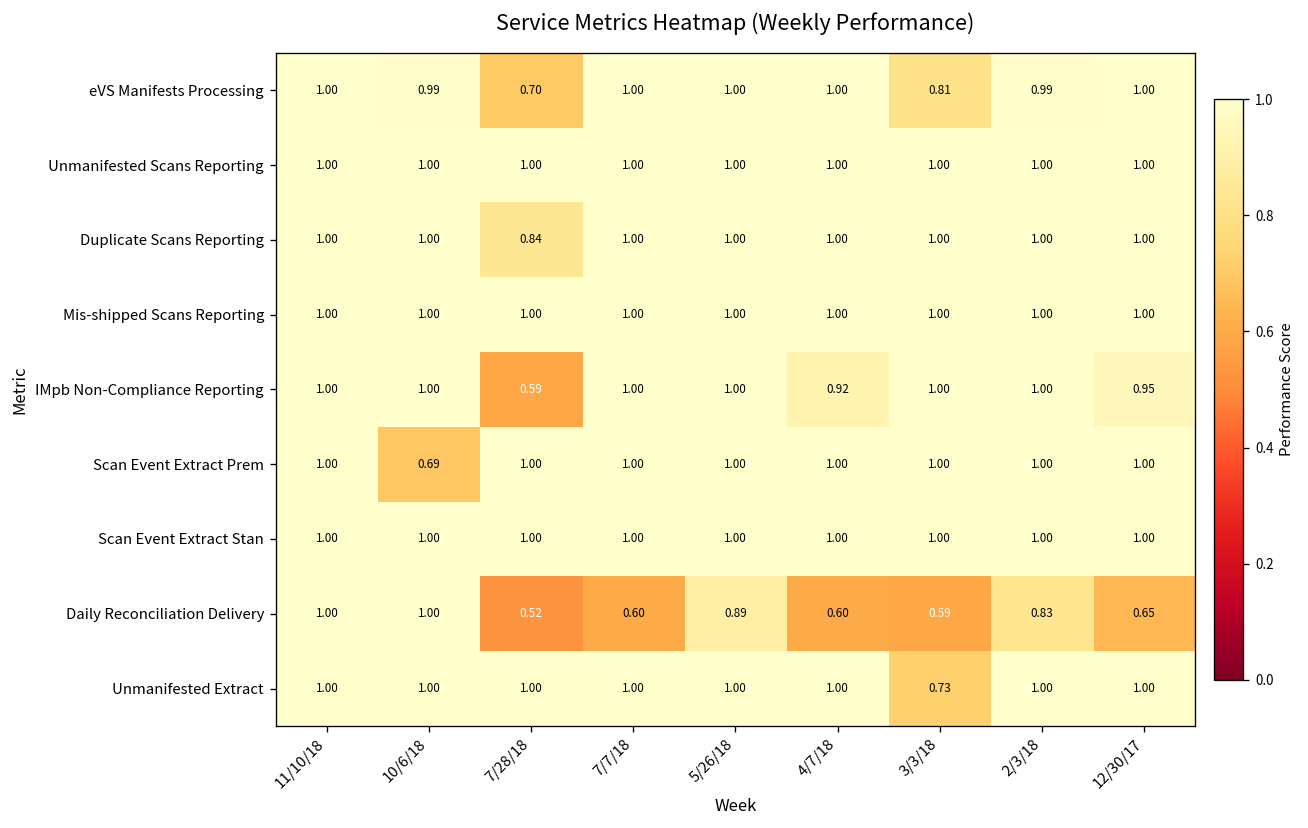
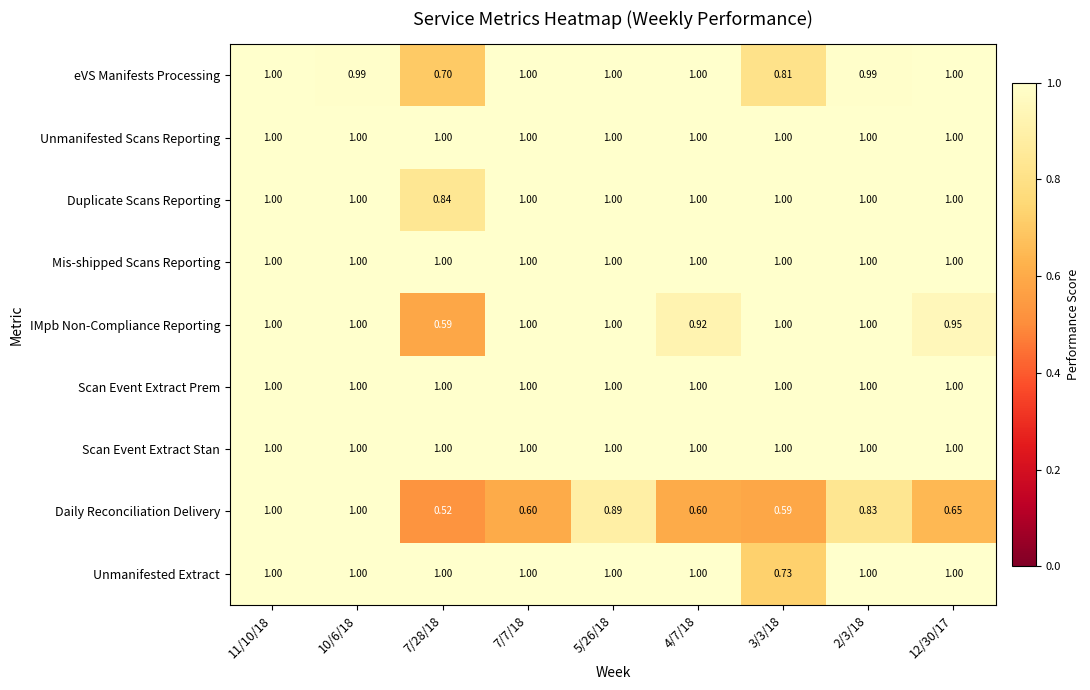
Scan Event Extract Prem, 10/6/18: 0.69 -> 1.00
